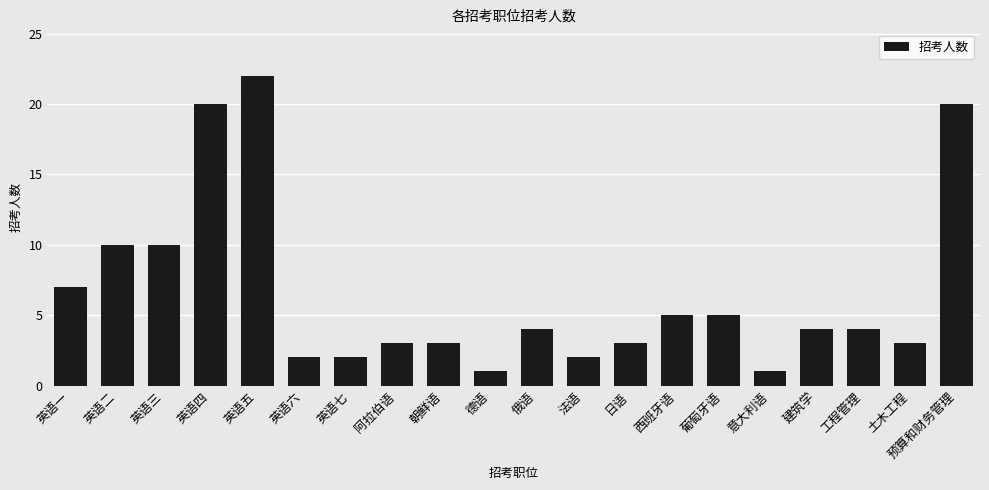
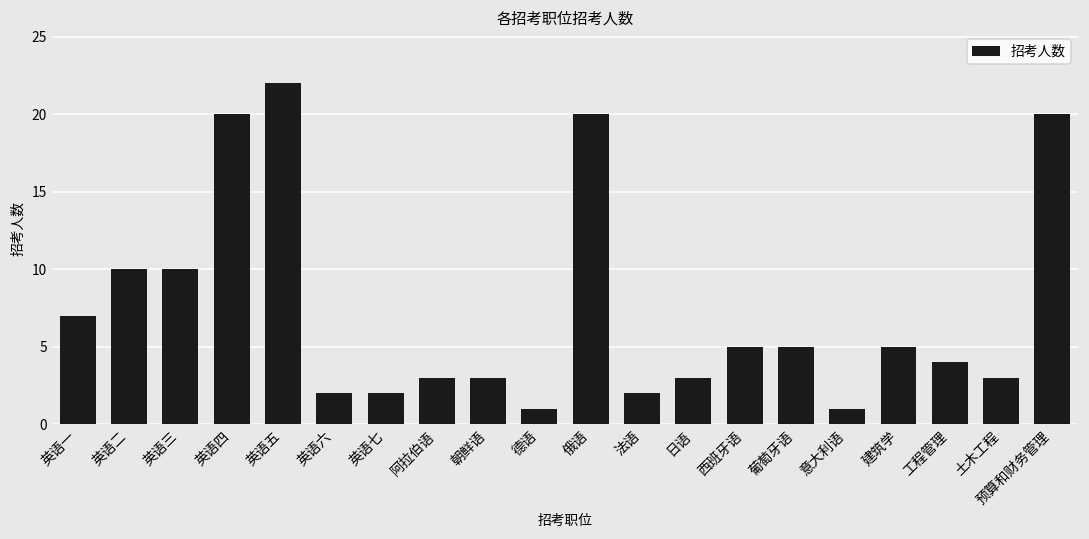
俄语: 4 -> 20
建筑学: 4 -> 5
